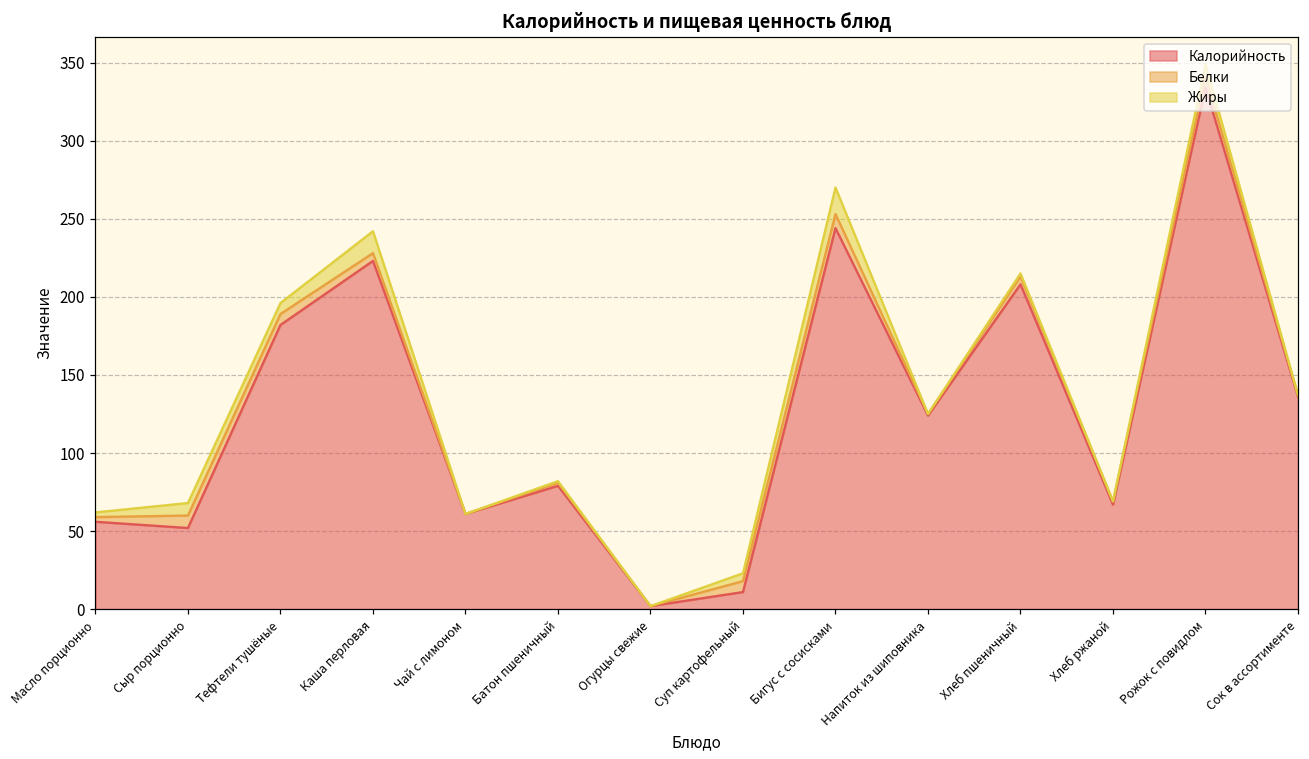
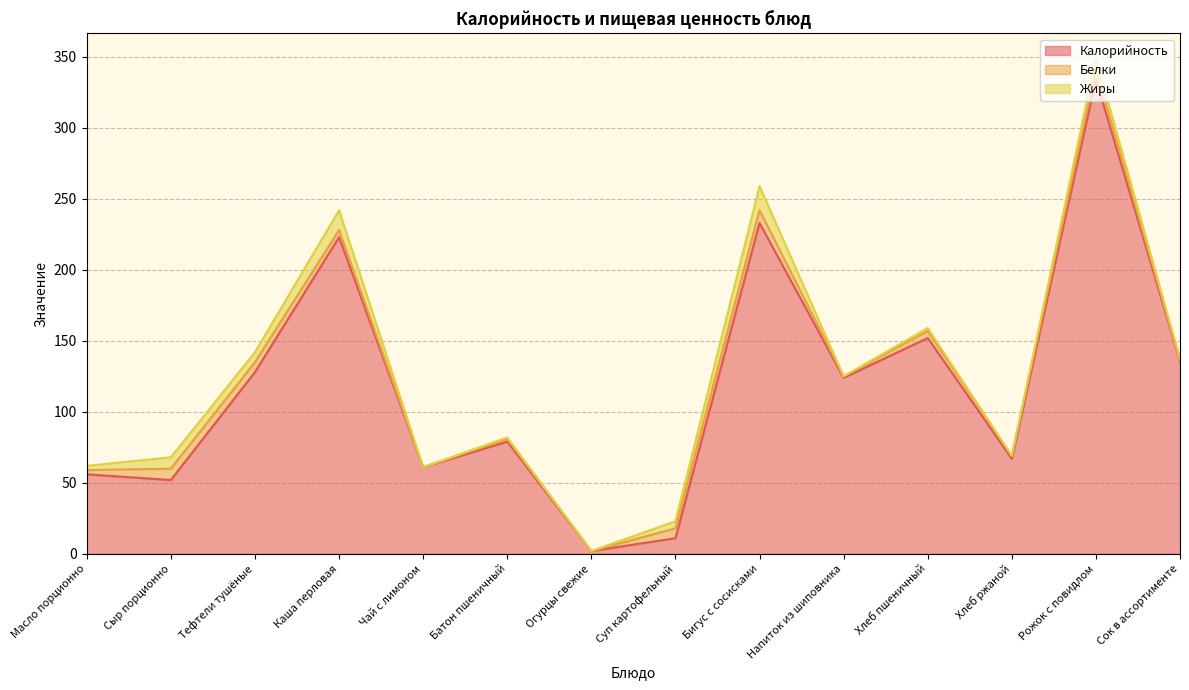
Калорийность, Тефтели тушёные: 182 -> 128
Калорийность, Бигус с сосисками: 244 -> 233
Калорийность, Хлеб пшеничный: 208 -> 152
